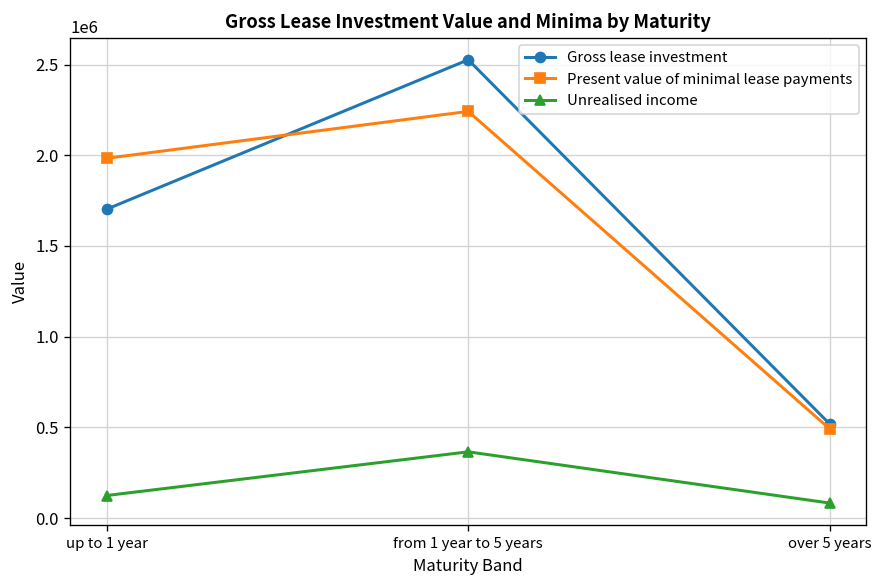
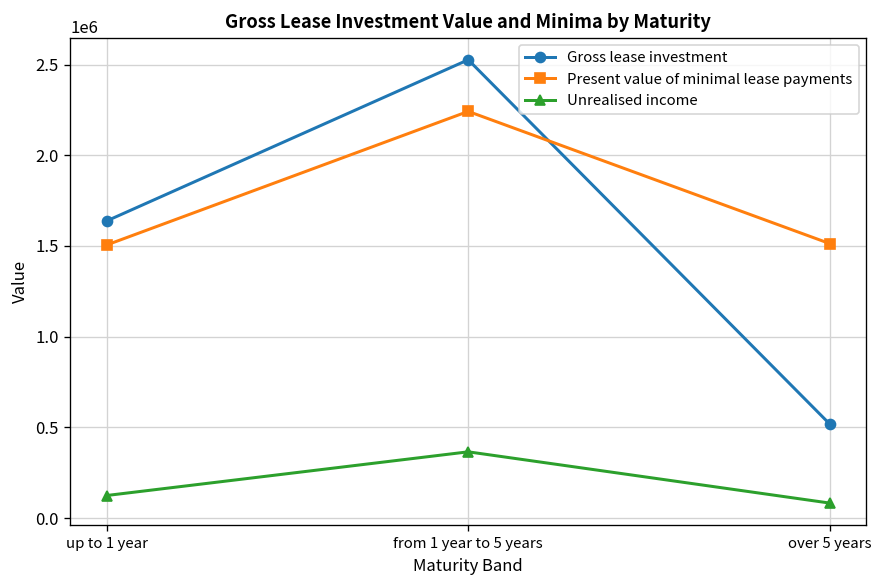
Gross lease investment, up to 1 year: 1700000 -> 1640000
Present value of minimal lease payments, up to 1 year: 1980000 -> 1510000
Present value of minimal lease payments, over 5 years: 490000 -> 1510000
